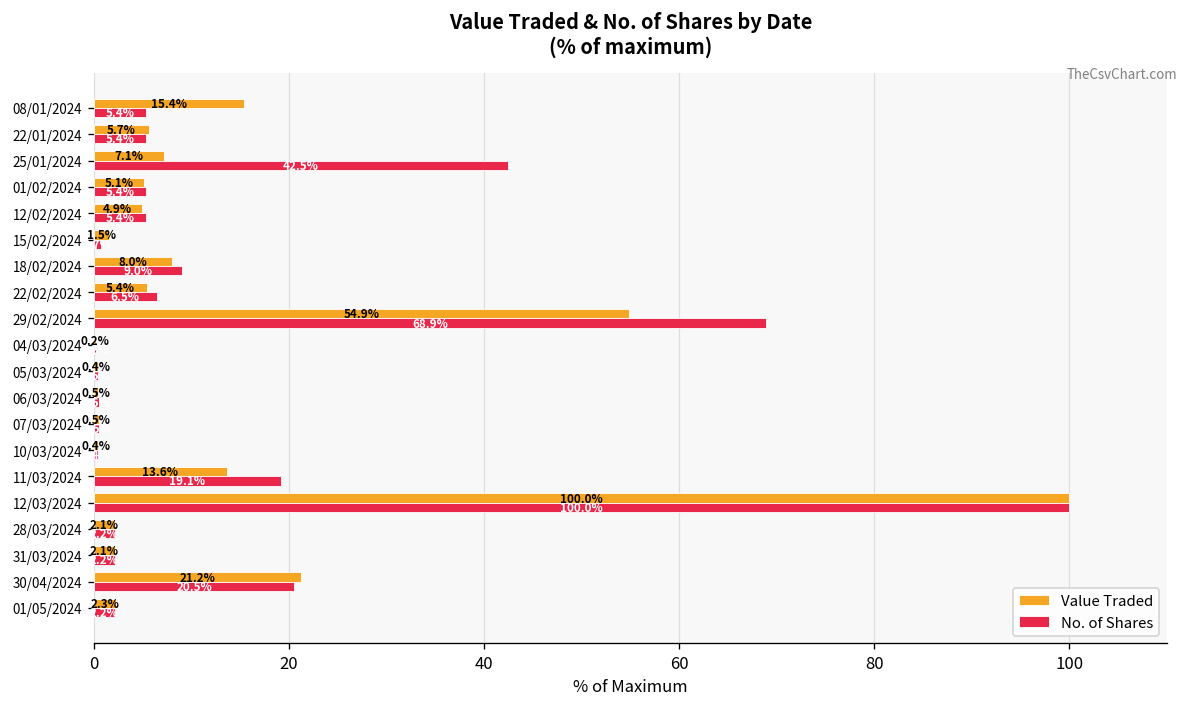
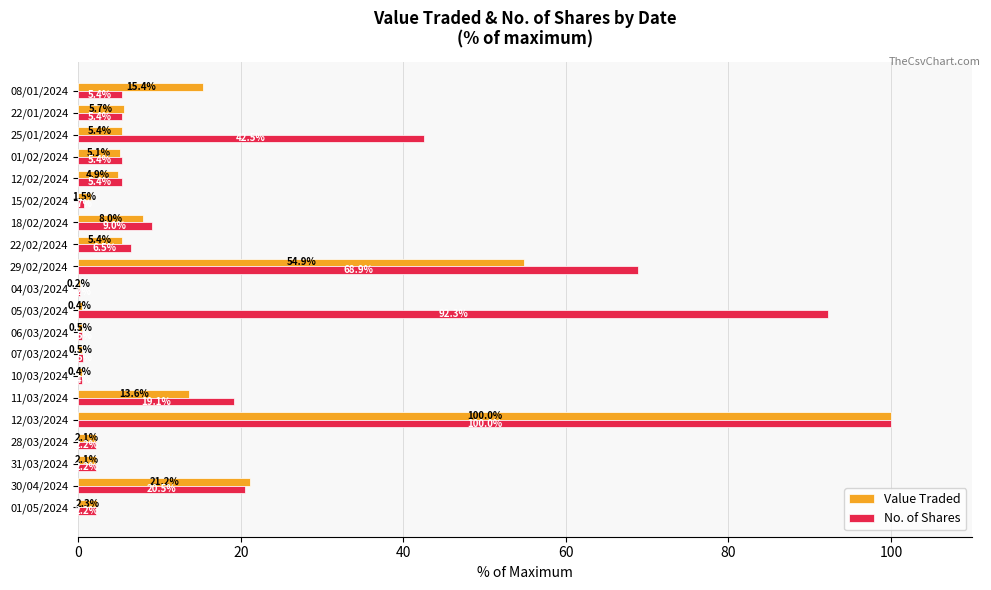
Value Traded, 25/01/2024: 7.1% -> 5.4%
No. of Shares, 05/03/2024: 0 -> 92
